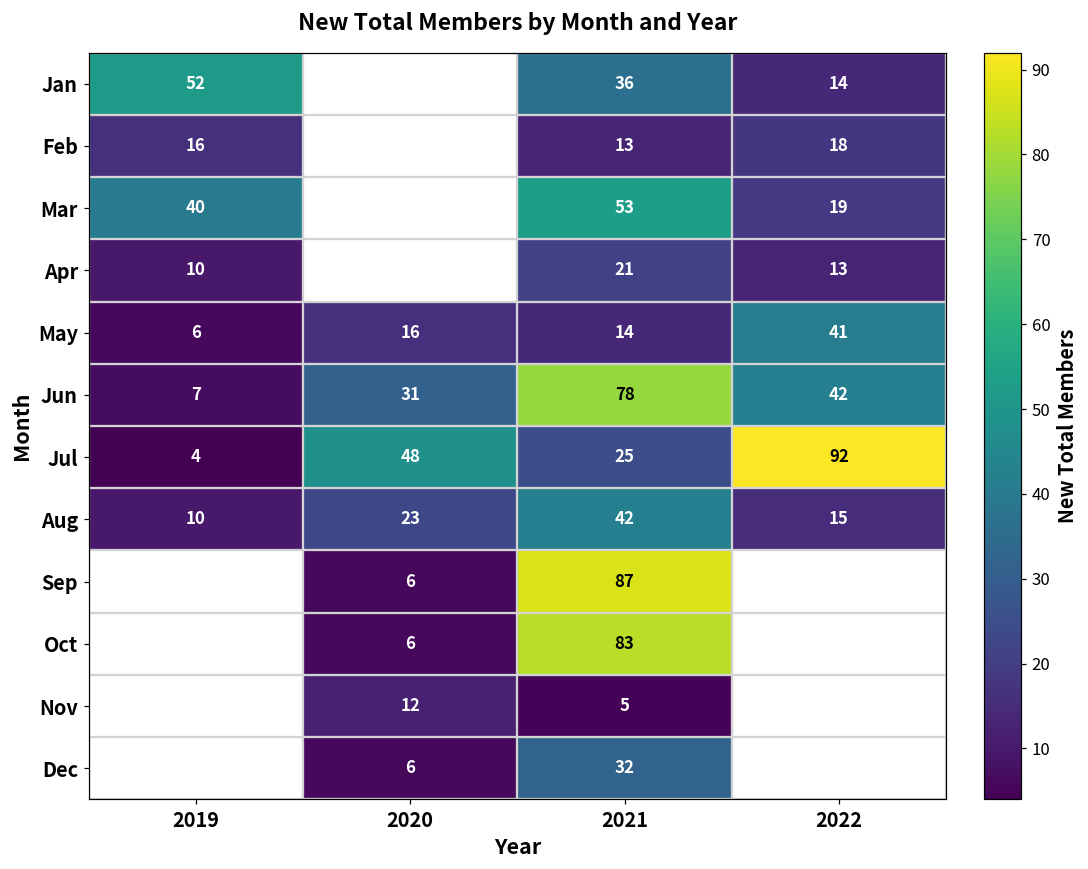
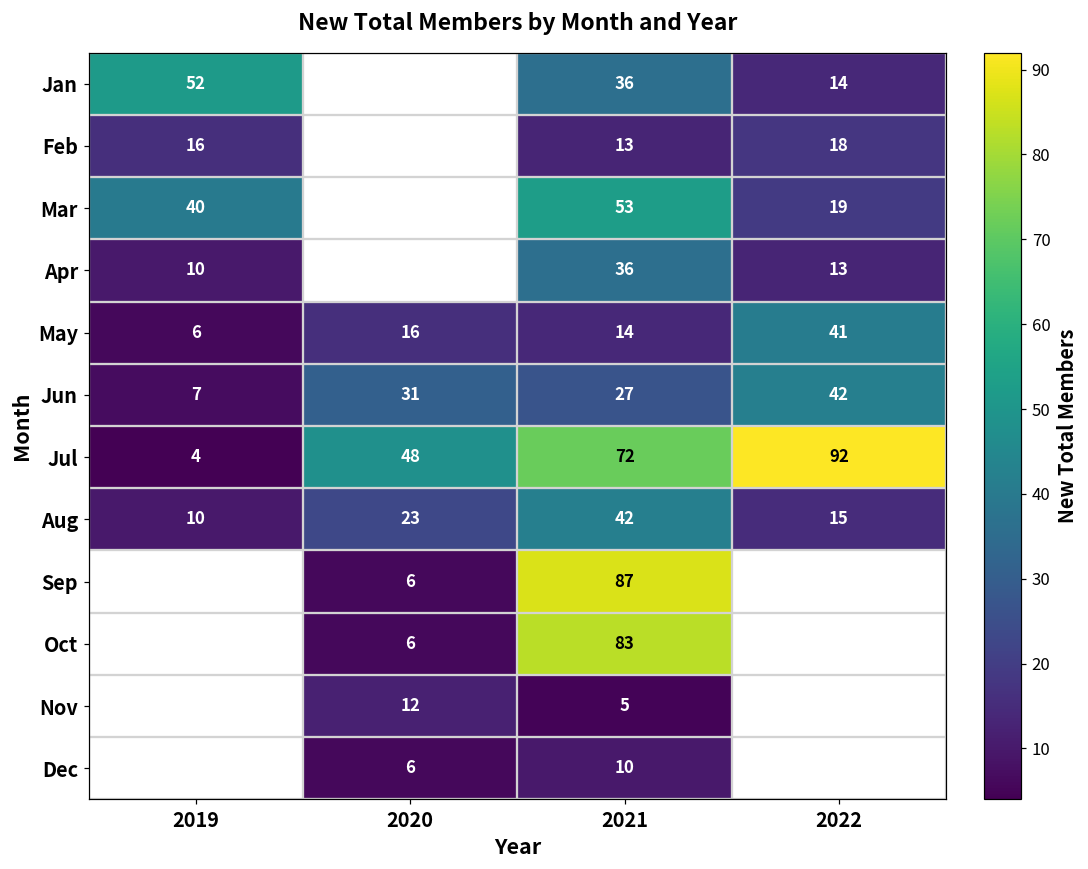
Apr, 2021: 21 -> 36
Jun, 2021: 78 -> 27
Jul, 2021: 25 -> 72
Dec, 2021: 32 -> 10
